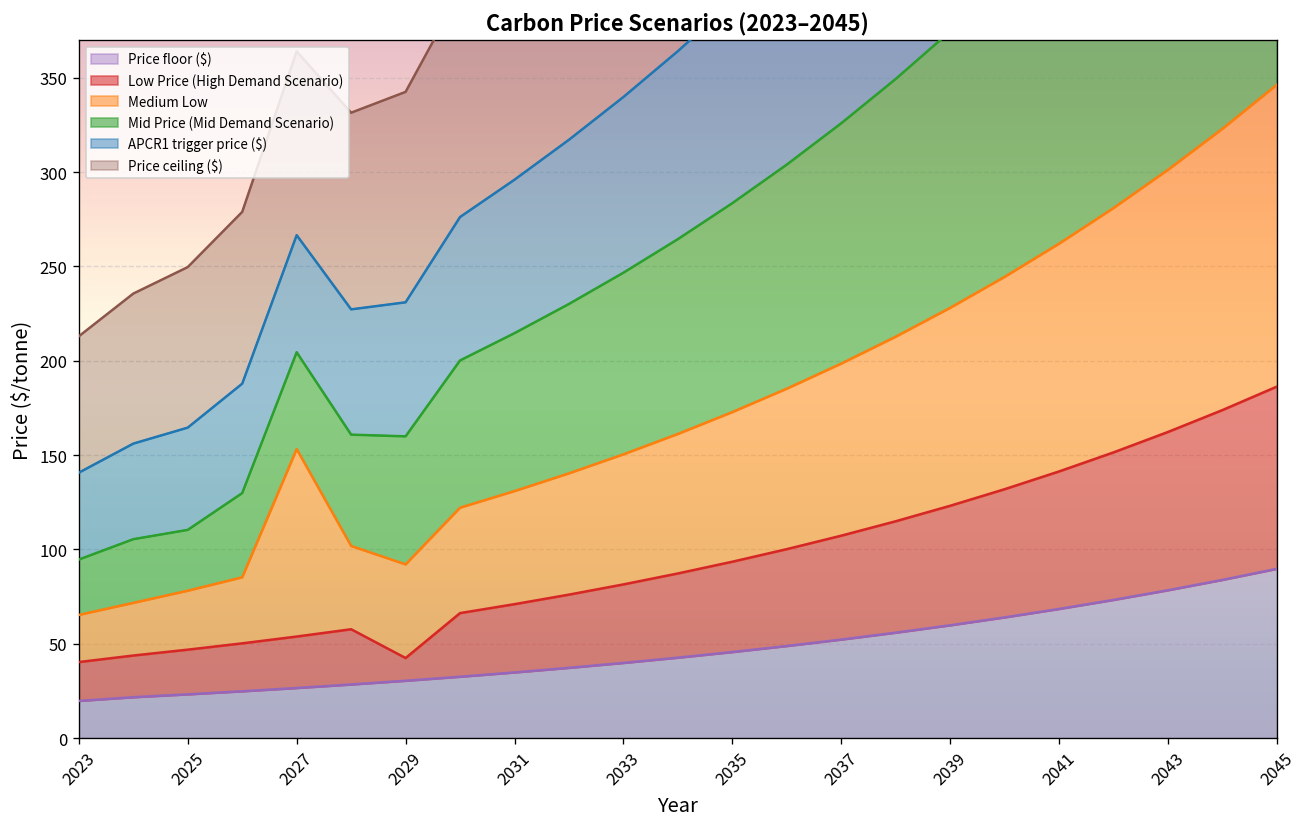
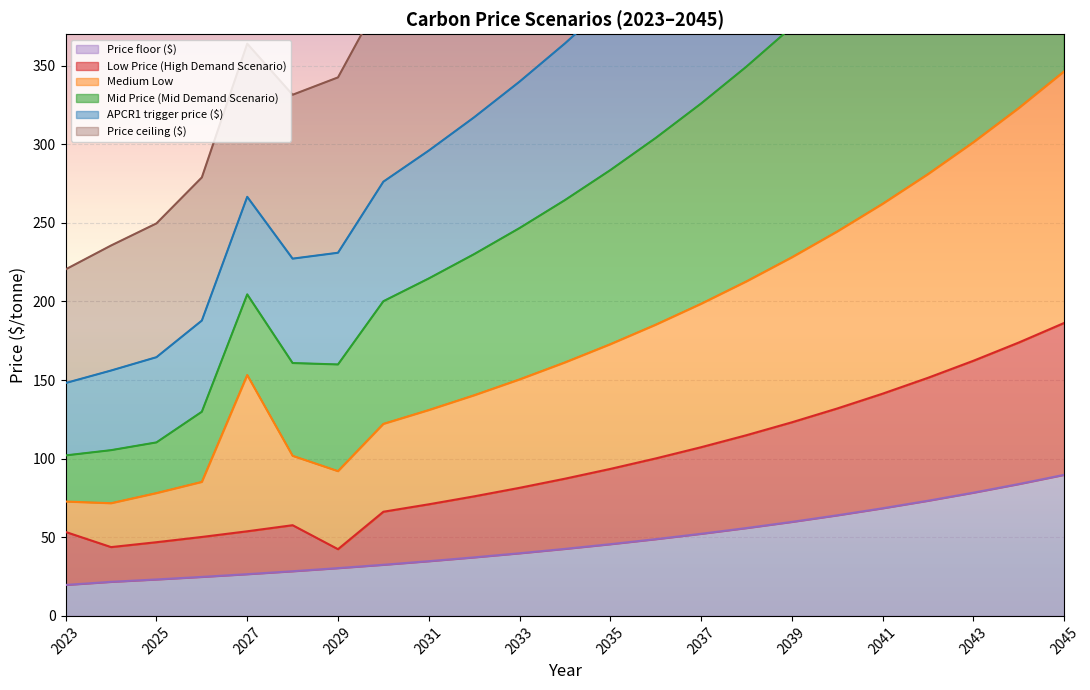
Low Price (High Demand Scenario), 2023: 21 -> 34
Medium Low, 2023: 25 -> 19
